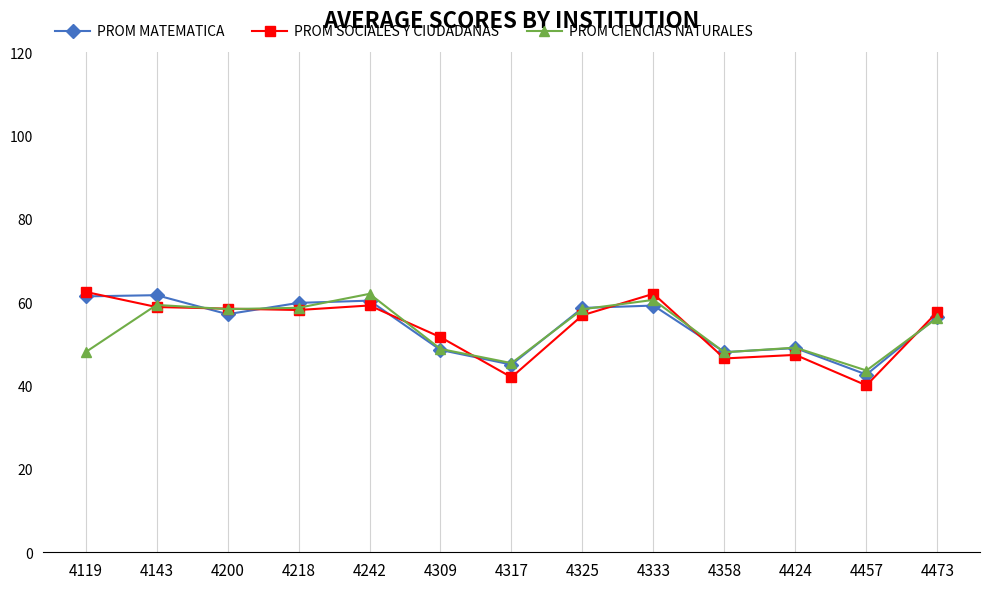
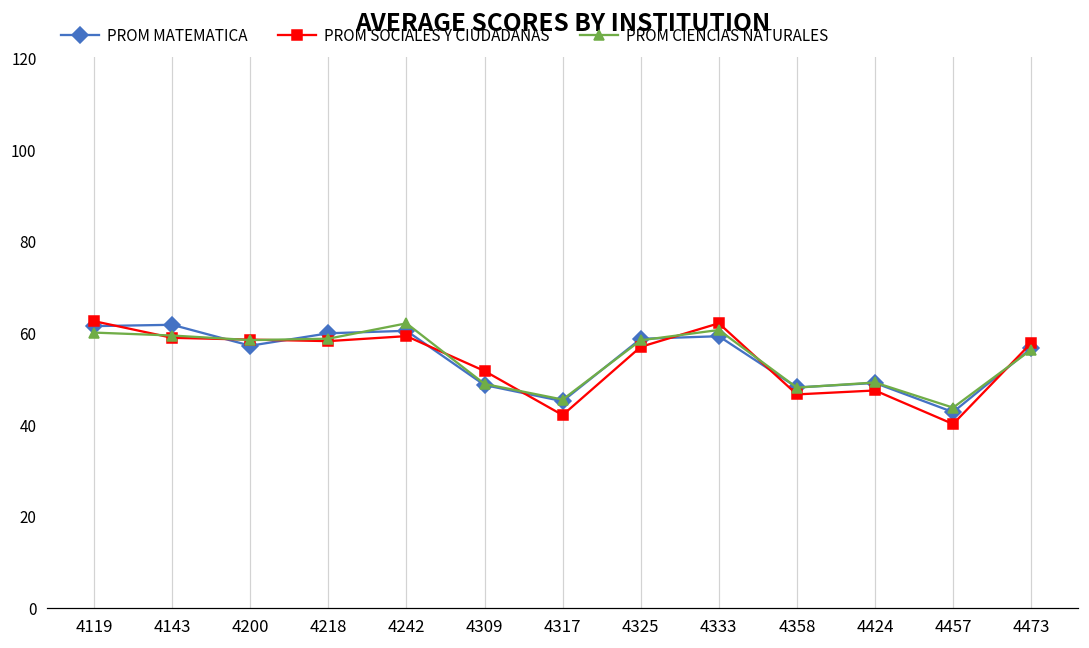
PROM CIENCIAS NATURALES, 4119: 48 -> 60
